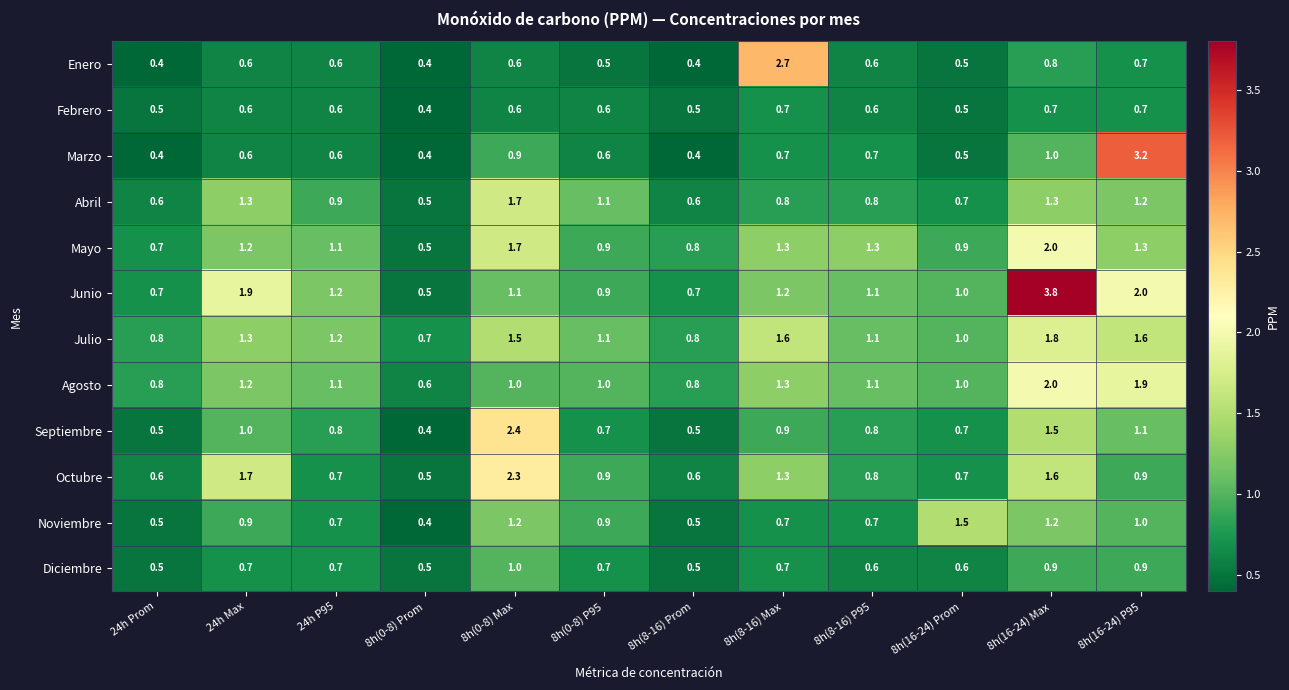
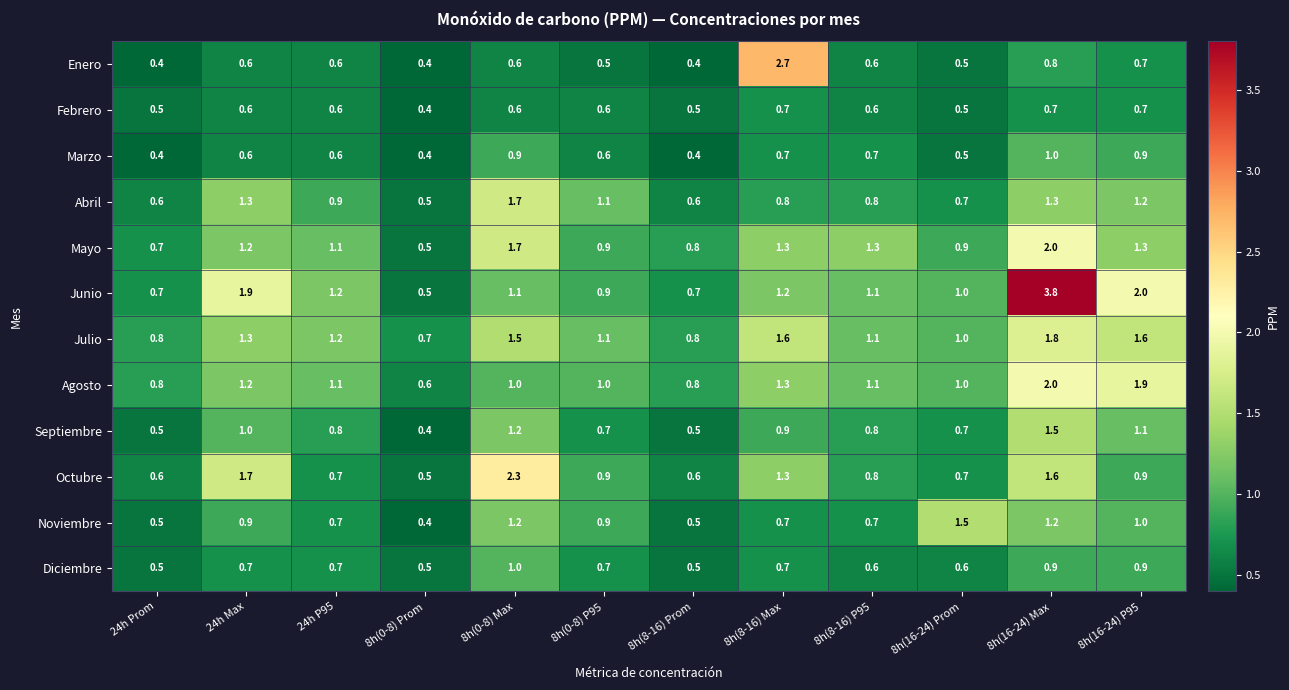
Marzo, 8h(16-24) P95: 3.2 -> 0.9
Septiembre, 8h(0-8) Max: 2.4 -> 1.2
